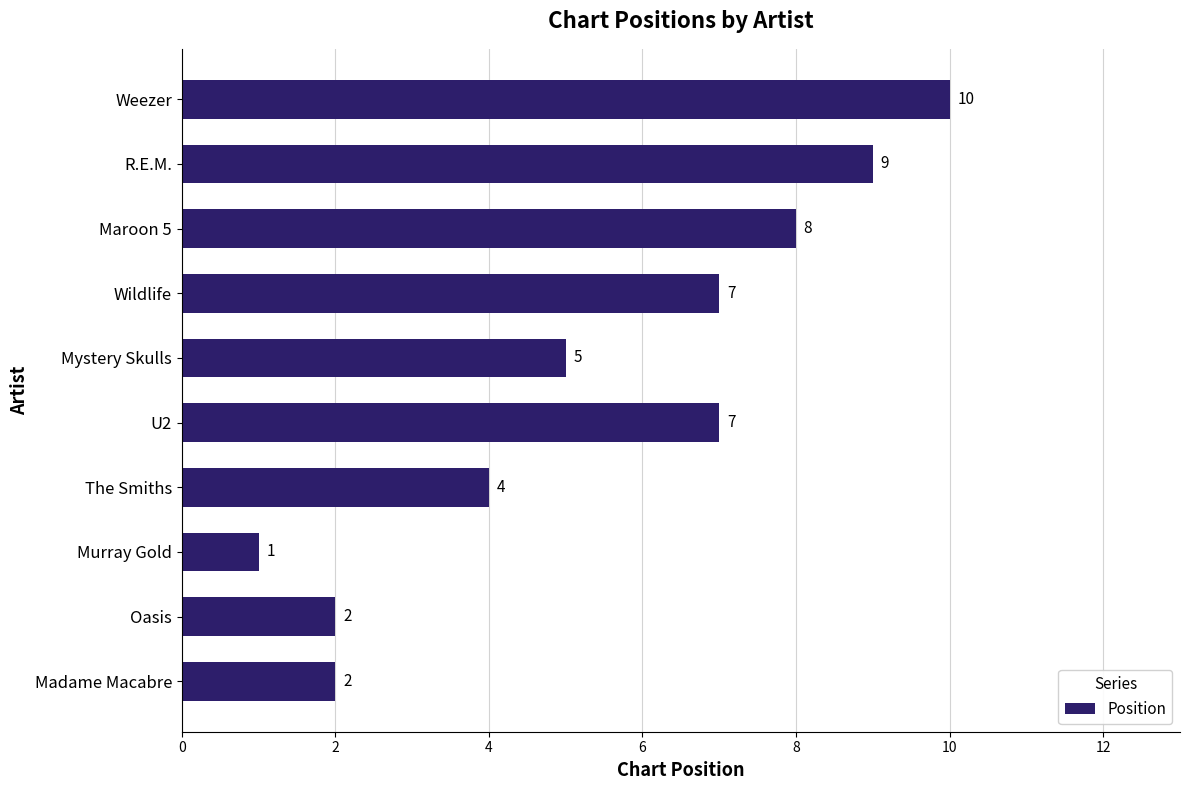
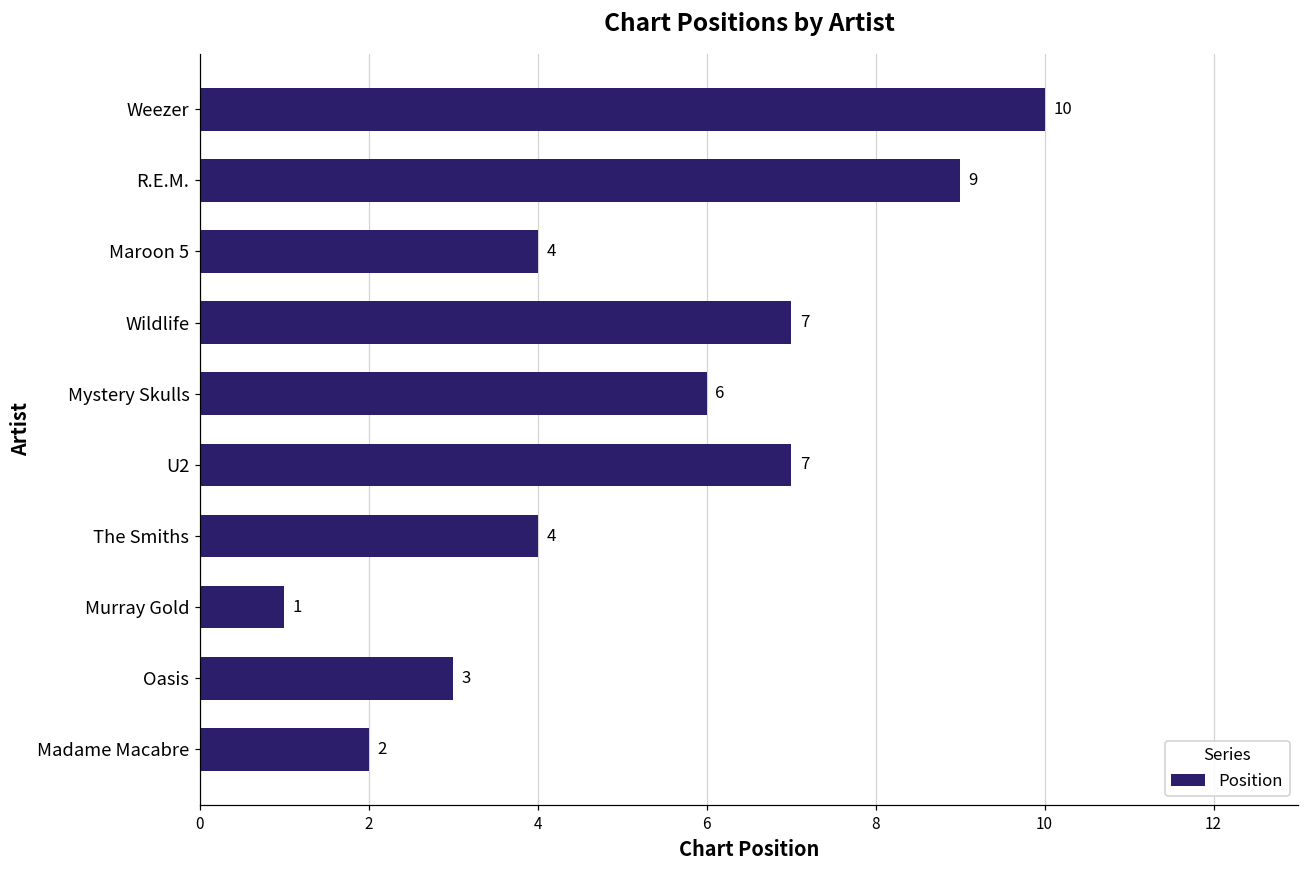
Maroon 5: 8 -> 4
Mystery Skulls: 5 -> 6
Oasis: 2 -> 3
